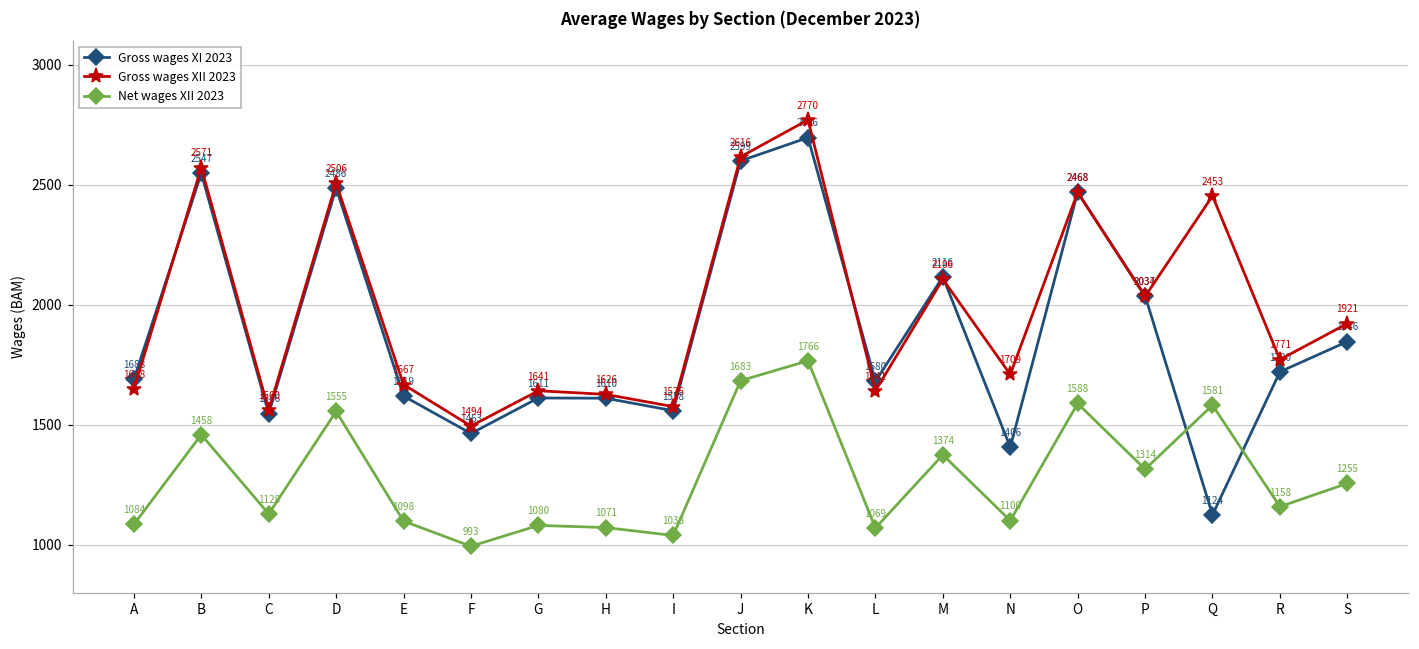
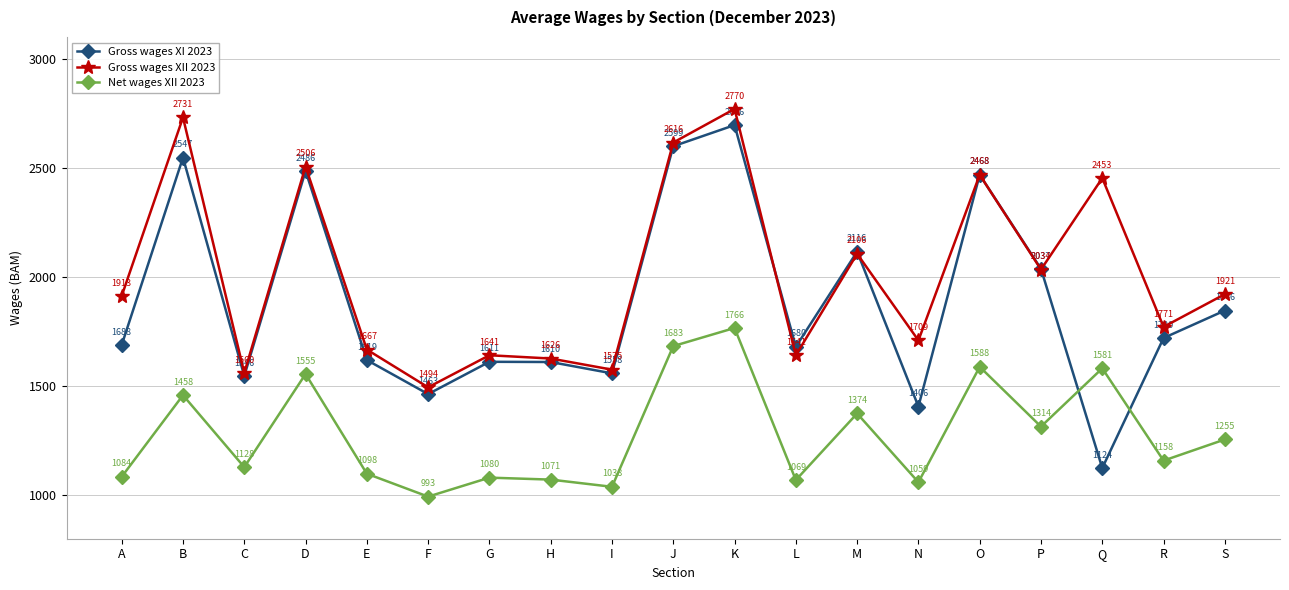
Gross wages XII 2023, A: 1648 -> 1913
Gross wages XII 2023, B: 2571 -> 2731
Net wages XII 2023, N: 1100 -> 1059
